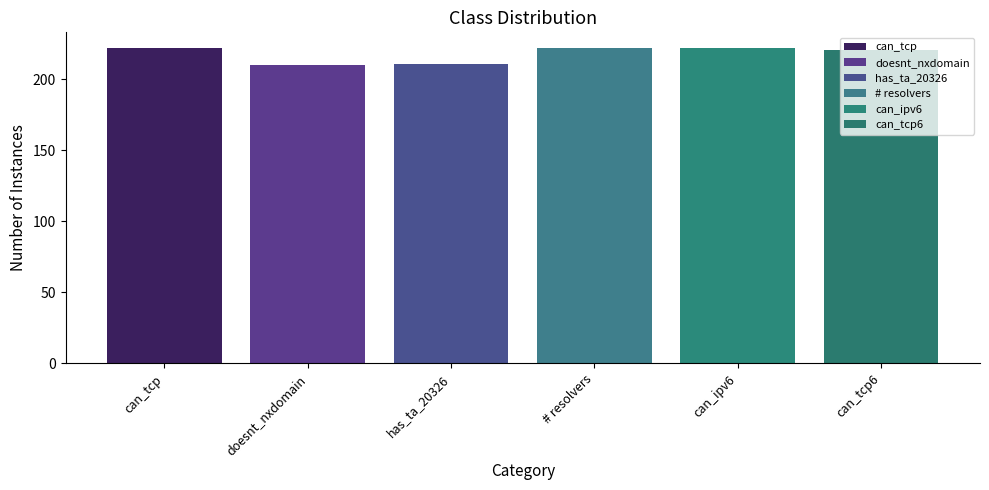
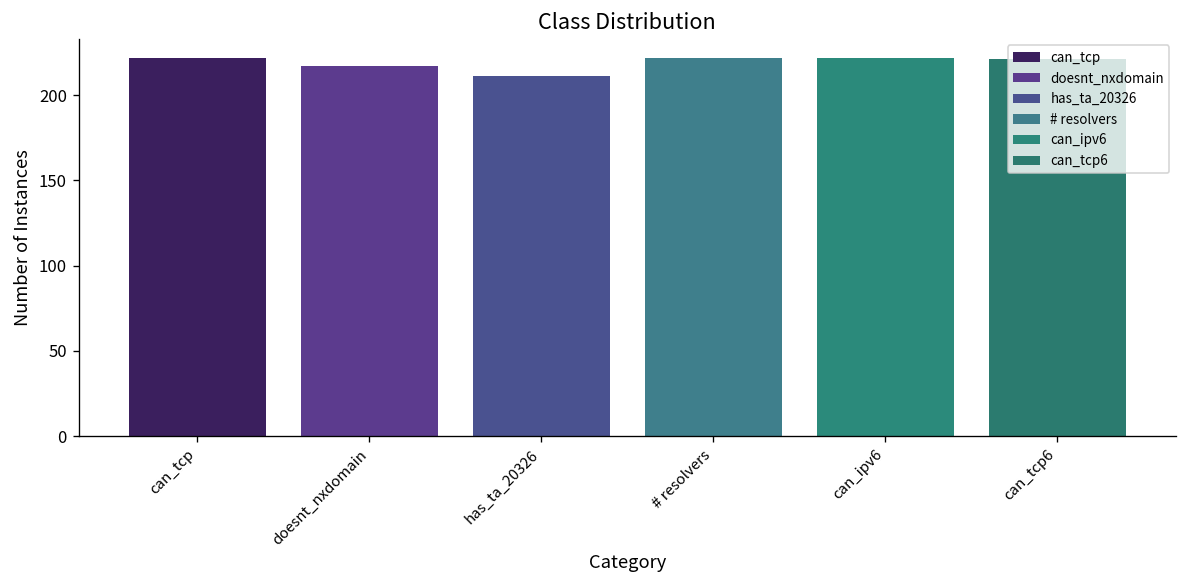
doesnt_nxdomain: 210 -> 217
